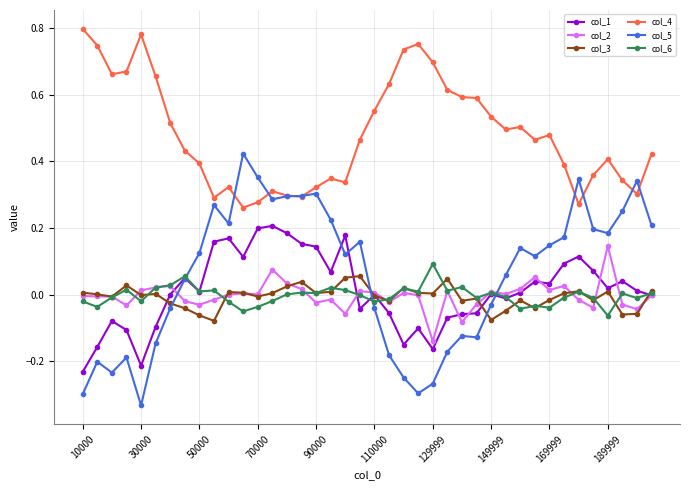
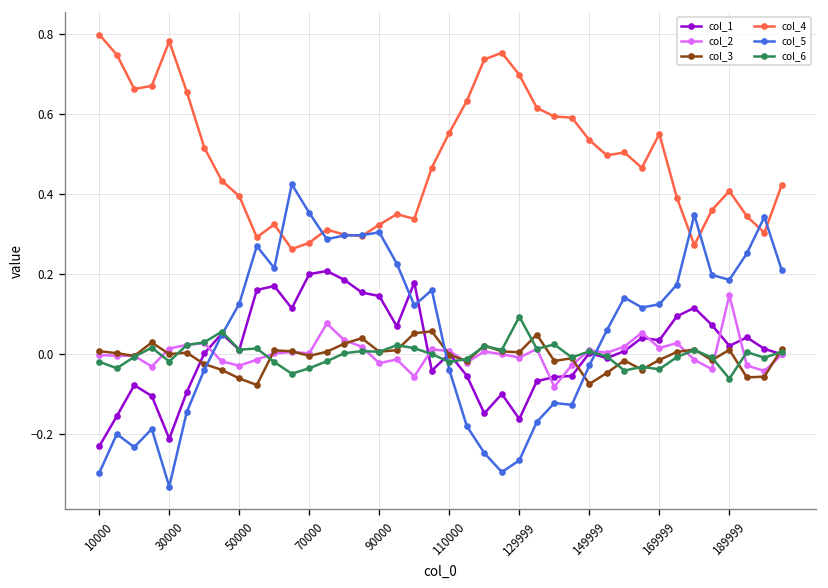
col_2, 129999: -0.14 -> -0.01
col_4, 169999: 0.48 -> 0.55
col_5, 169999: 0.15 -> 0.12
